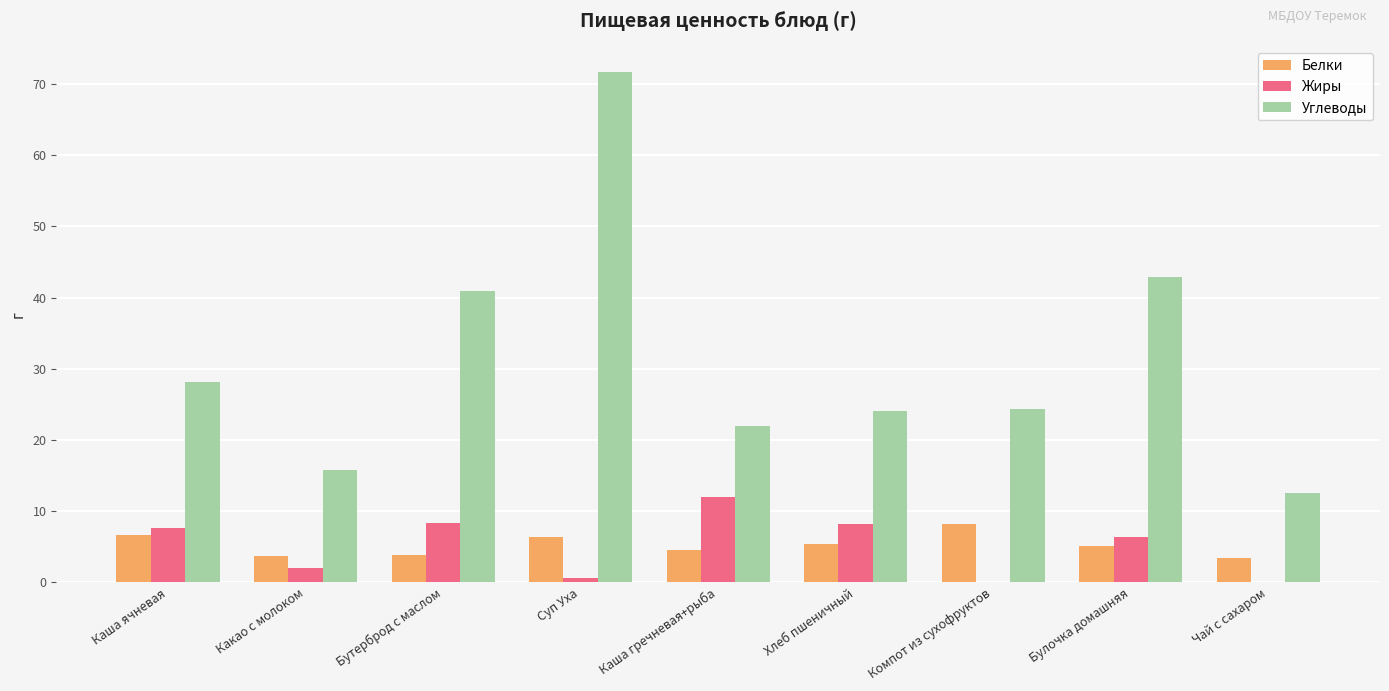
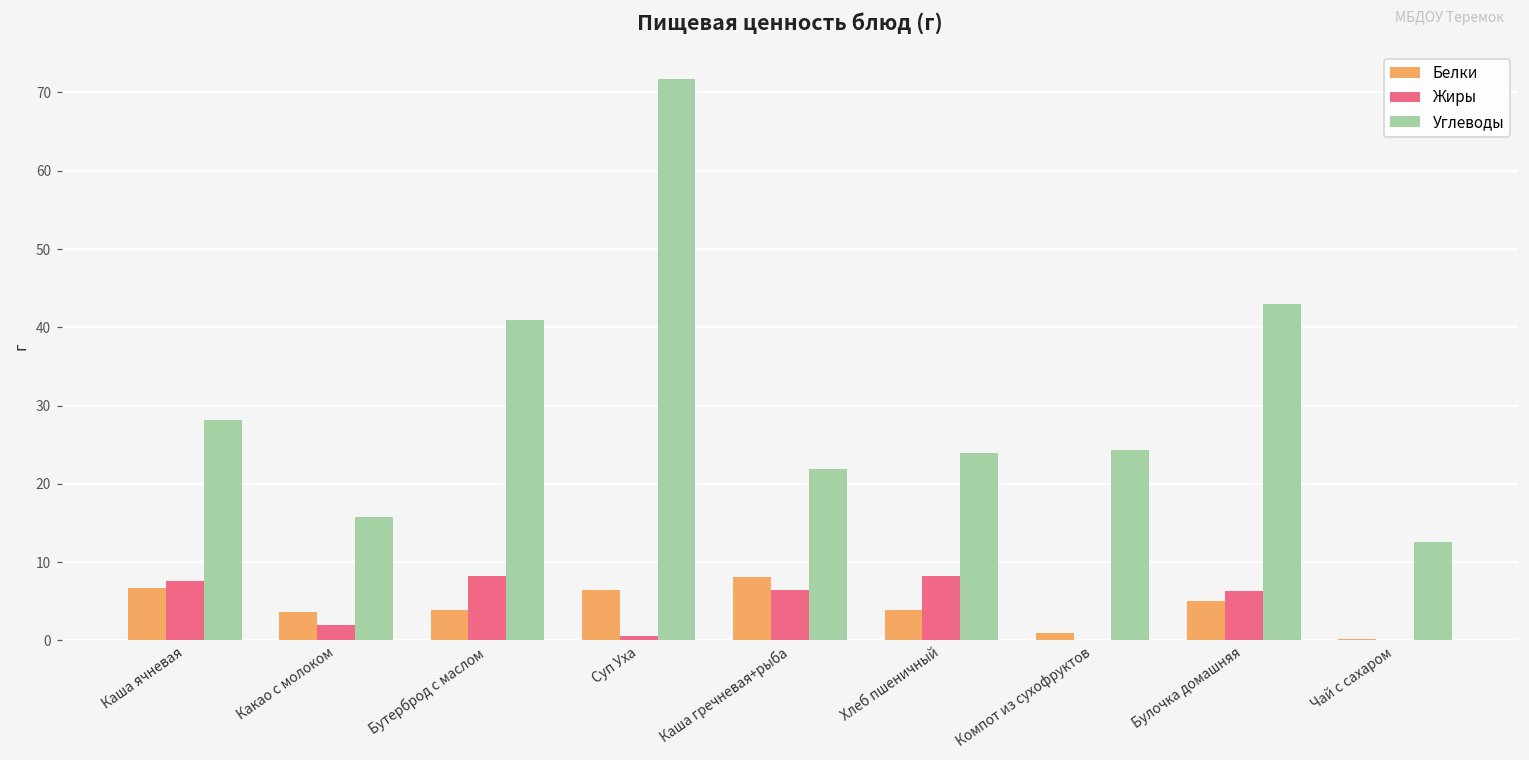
Белки, Каша гречневая+рыба: 5 -> 8
Жиры, Каша гречневая+рыба: 12 -> 6
Белки, Хлеб пшеничный: 5 -> 4
Белки, Компот из сухофруктов: 8 -> 1
Белки, Чай с сахаром: 3 -> 0
